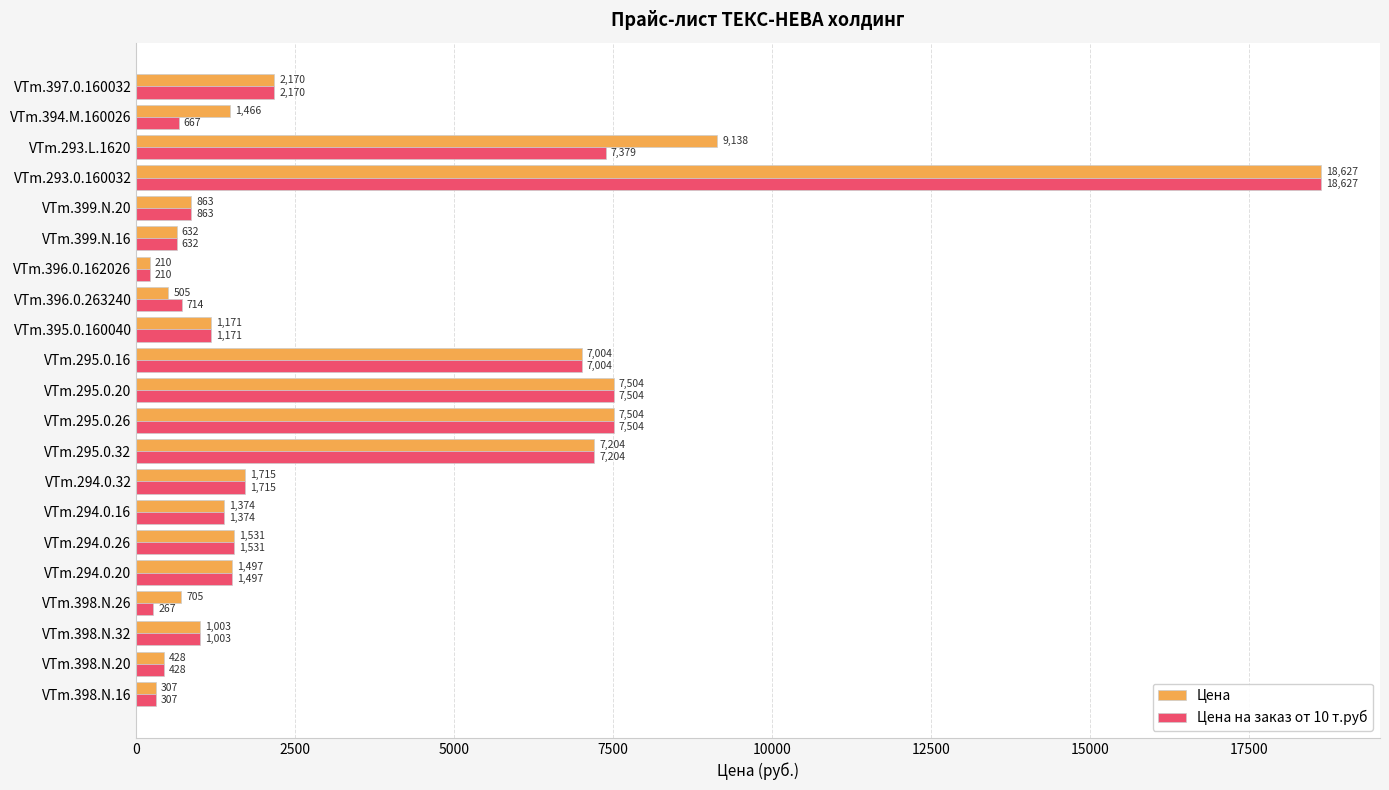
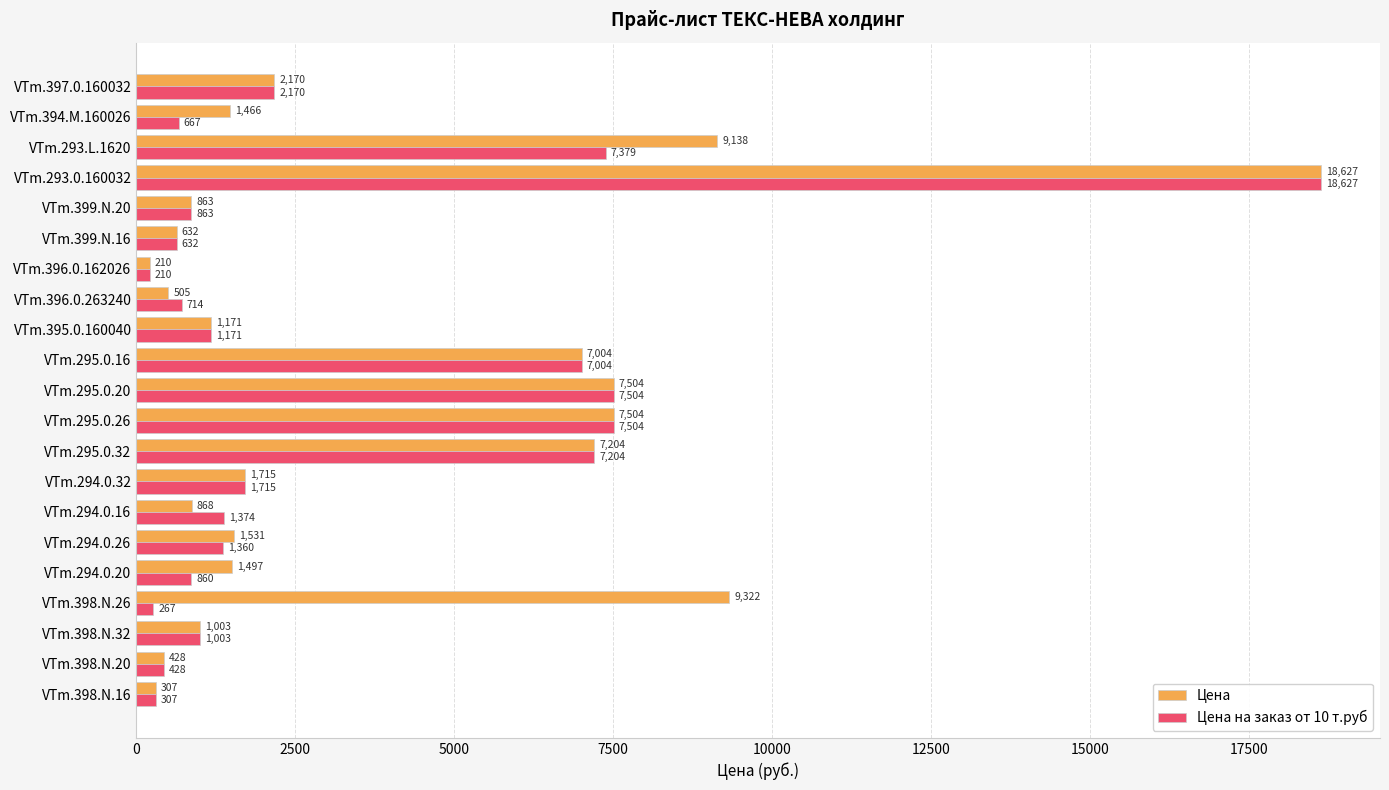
Цена, VTm.294.0.16: 1,374 -> 868
Цена на заказ от 10 т.руб, VTm.294.0.26: 1,531 -> 1,360
Цена на заказ от 10 т.руб, VTm.294.0.20: 1,497 -> 860
Цена, VTm.398.N.26: 705 -> 9,322
